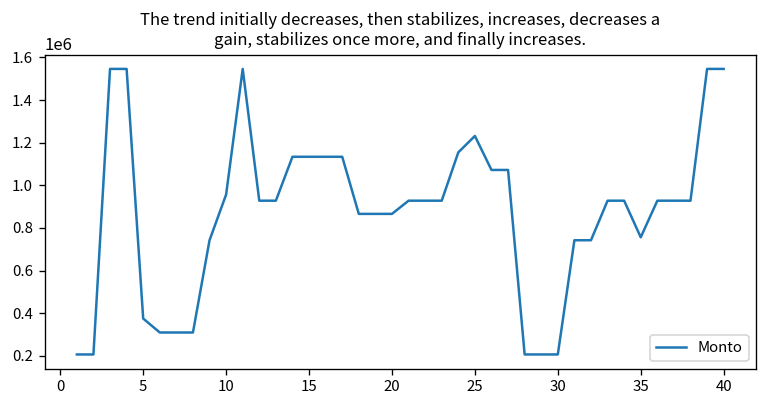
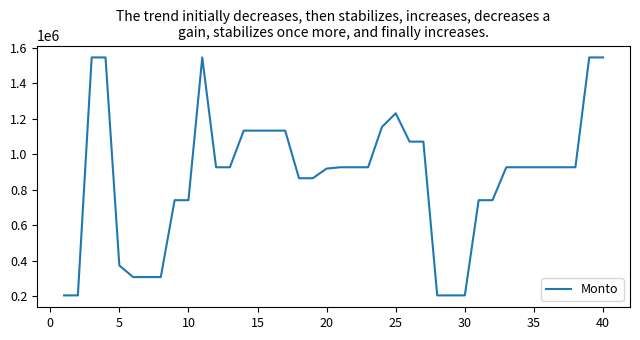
10: 960000 -> 740000
20: 870000 -> 920000
35: 760000 -> 930000
